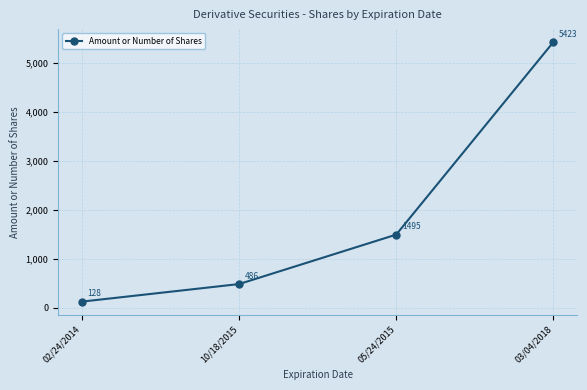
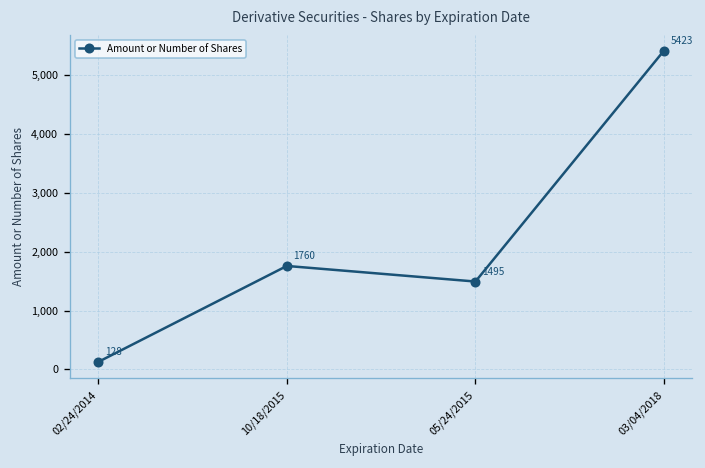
10/18/2015: 486 -> 1760
